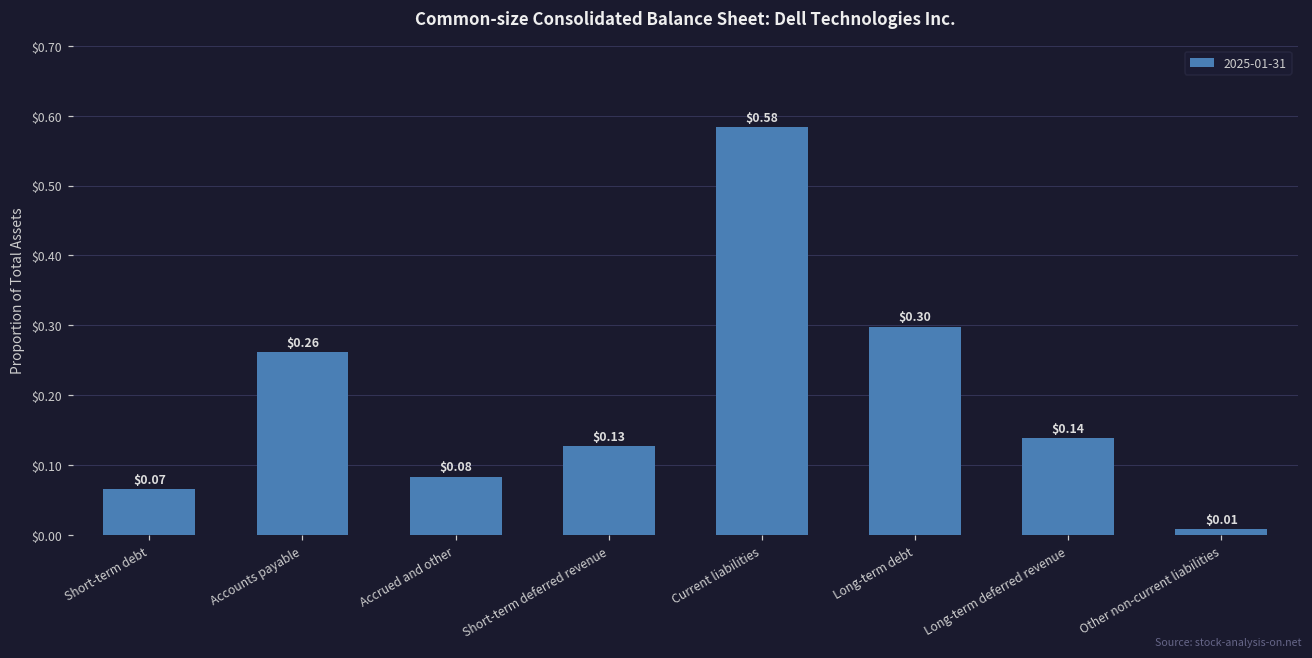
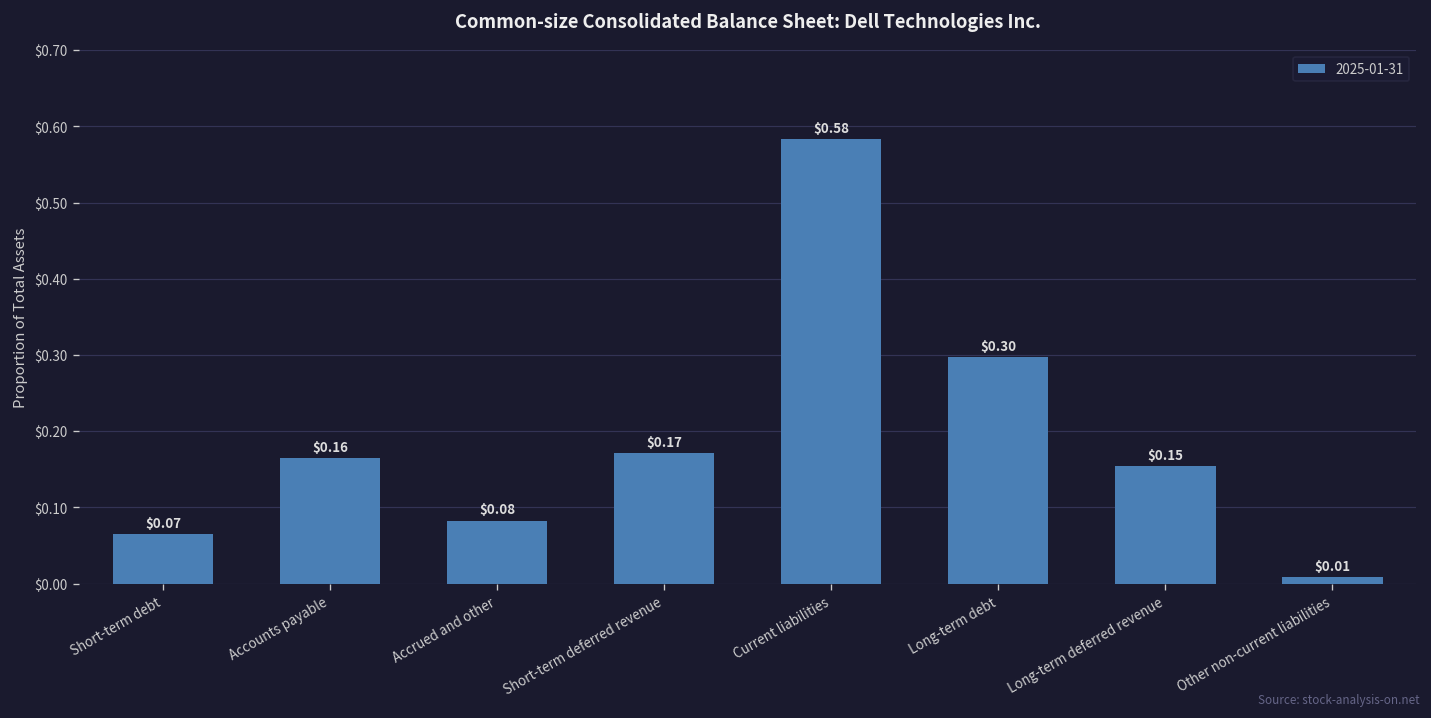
Accounts payable: $0.26 -> $0.16
Short-term deferred revenue: $0.13 -> $0.17
Long-term deferred revenue: $0.14 -> $0.15
